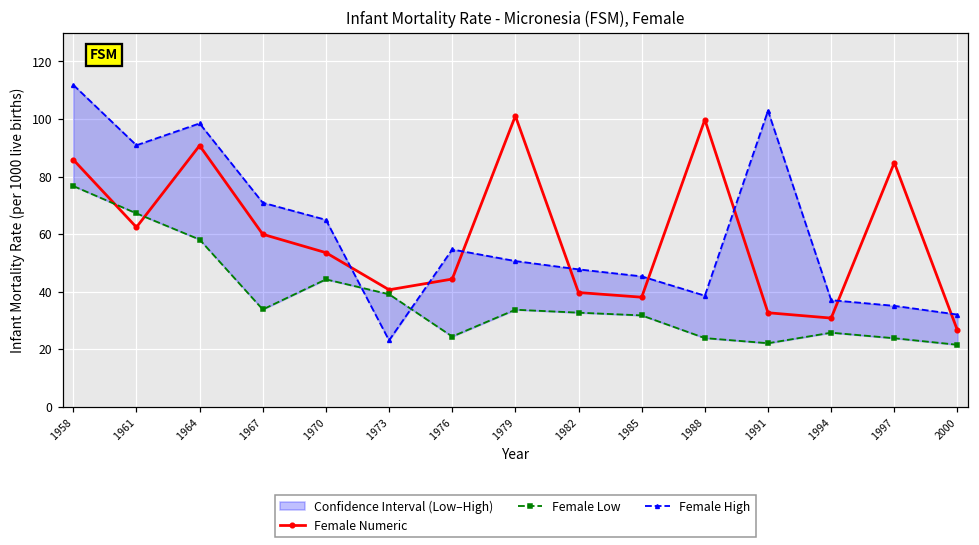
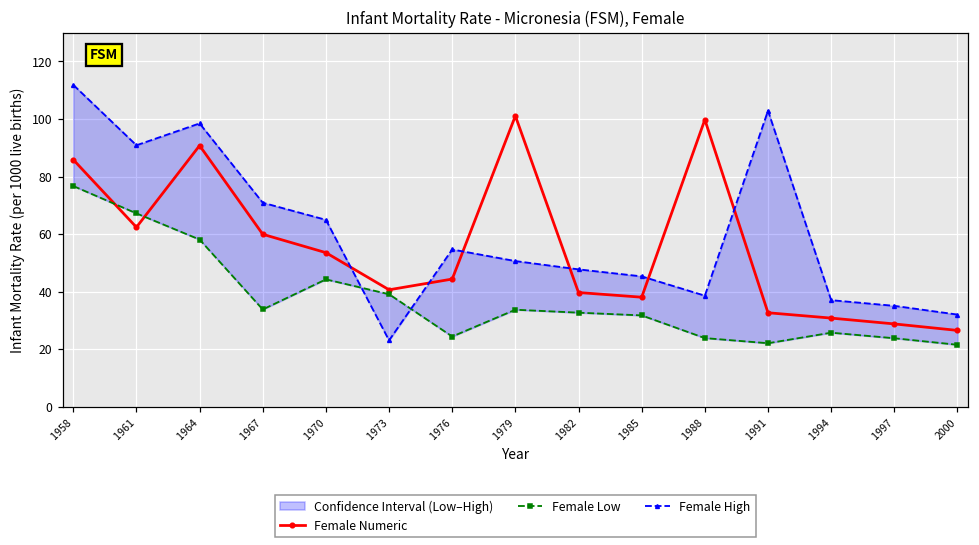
Female Numeric, 1997: 85 -> 29
